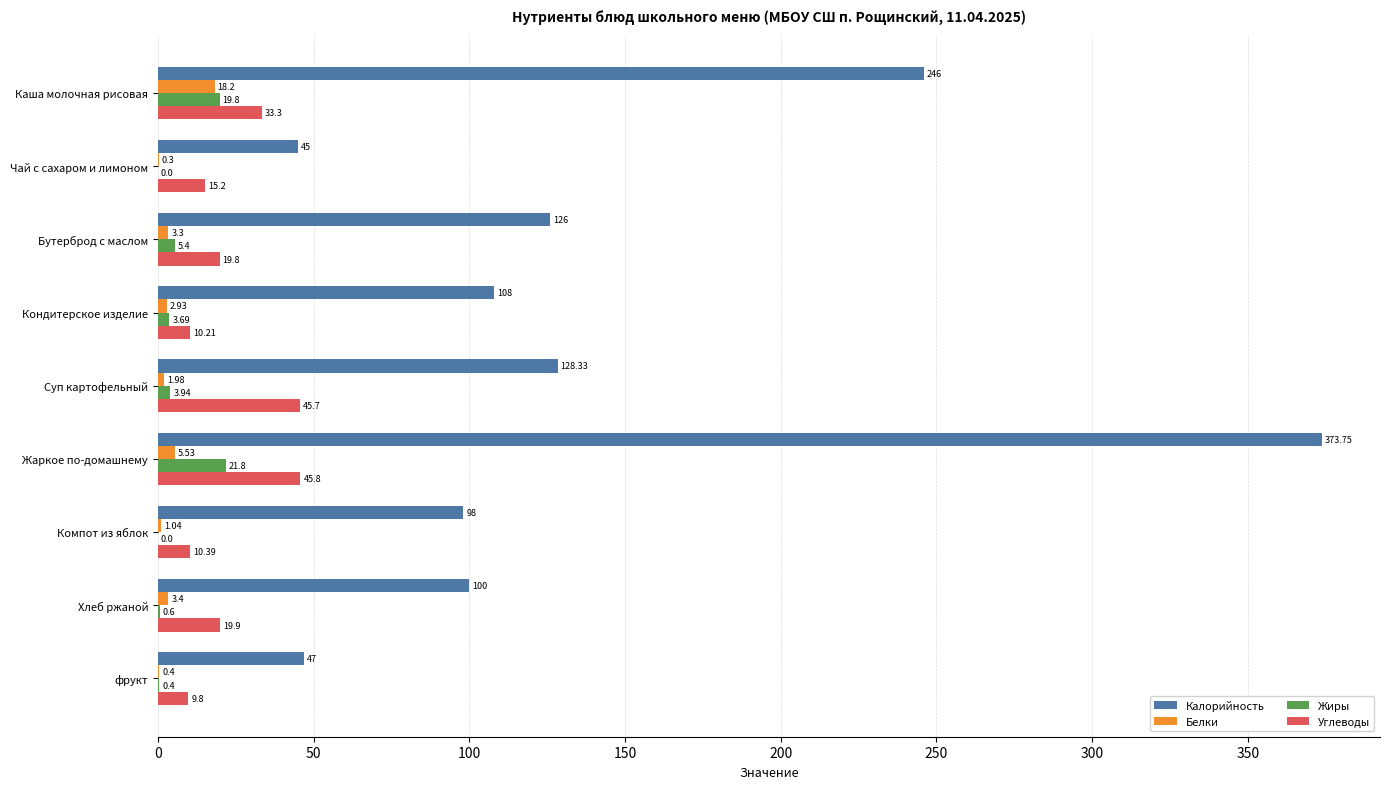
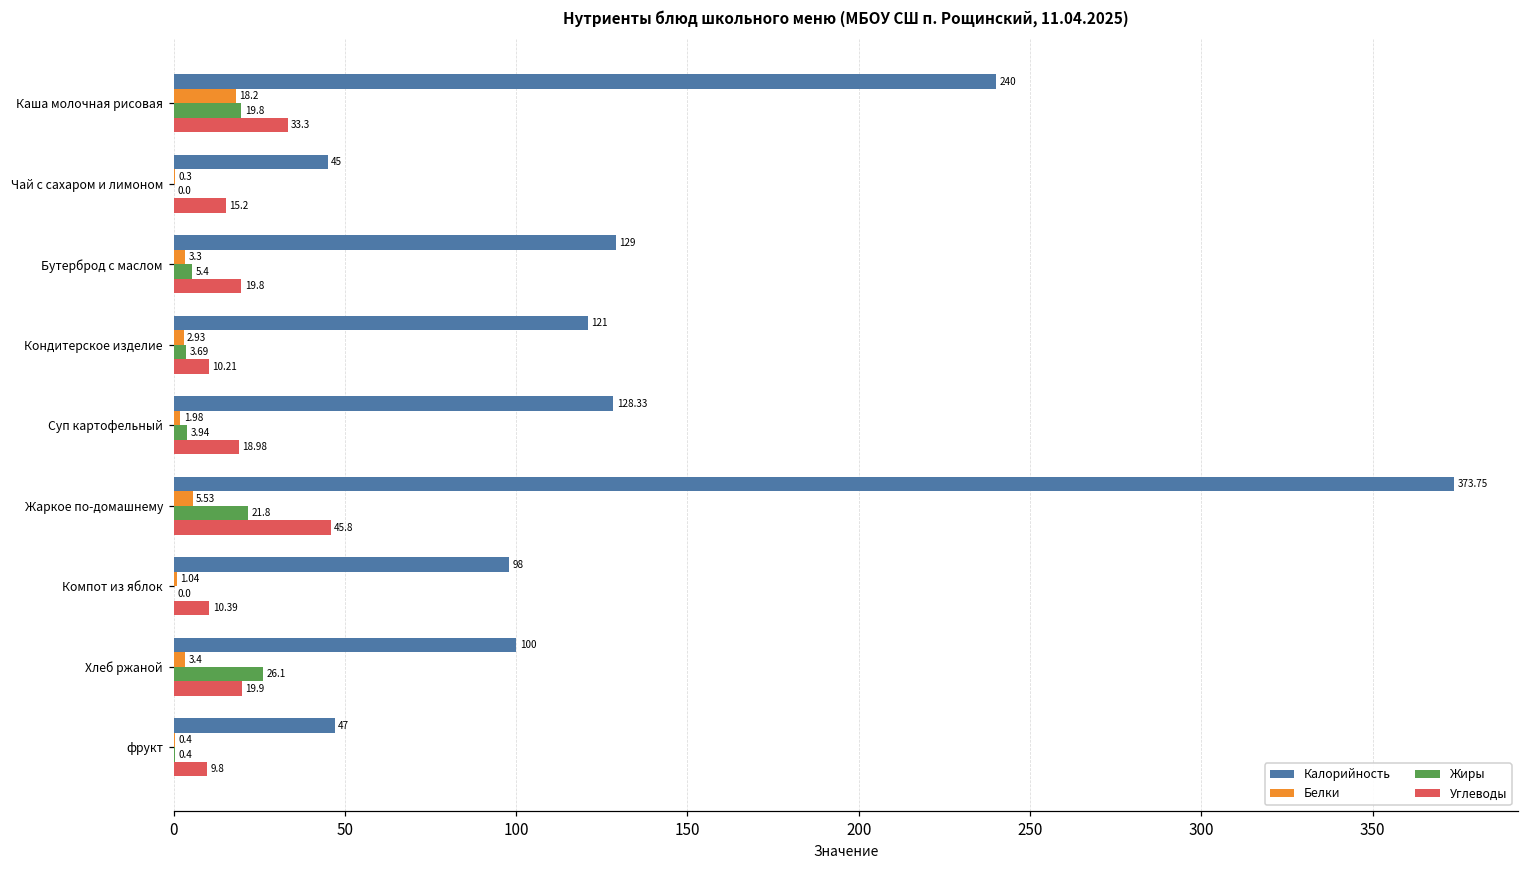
Калорийность, Каша молочная рисовая: 246 -> 240
Калорийность, Бутерброд с маслом: 126 -> 129
Калорийность, Кондитерское изделие: 108 -> 121
Углеводы, Суп картофельный: 45.7 -> 18.98
Жиры, Хлеб ржаной: 0.6 -> 26.1
